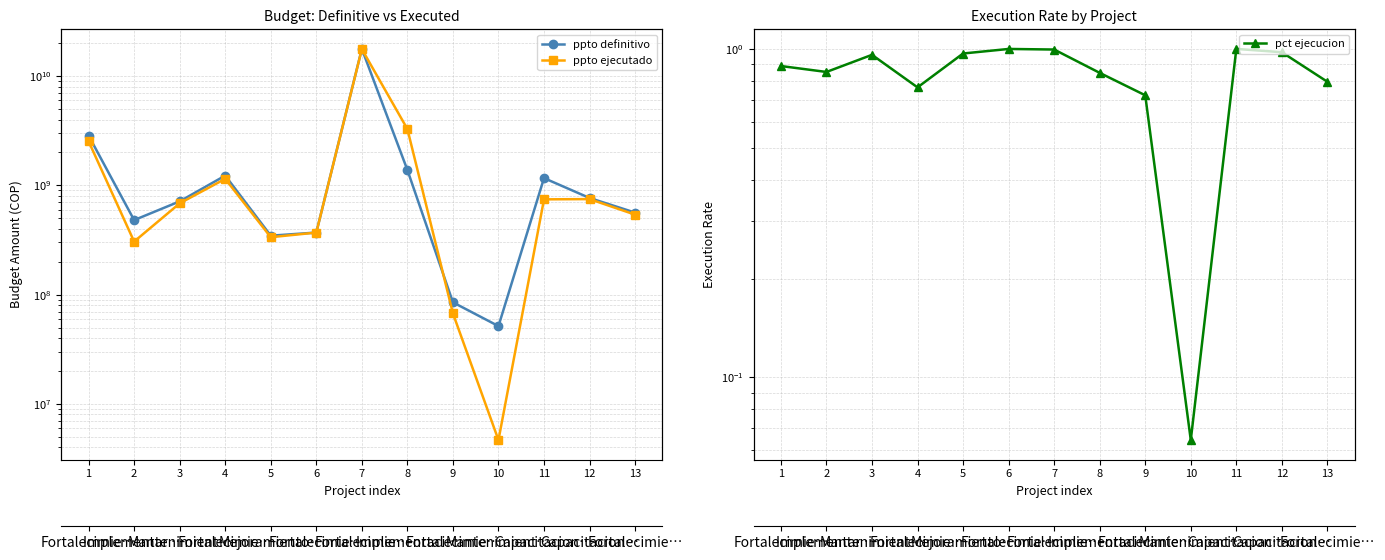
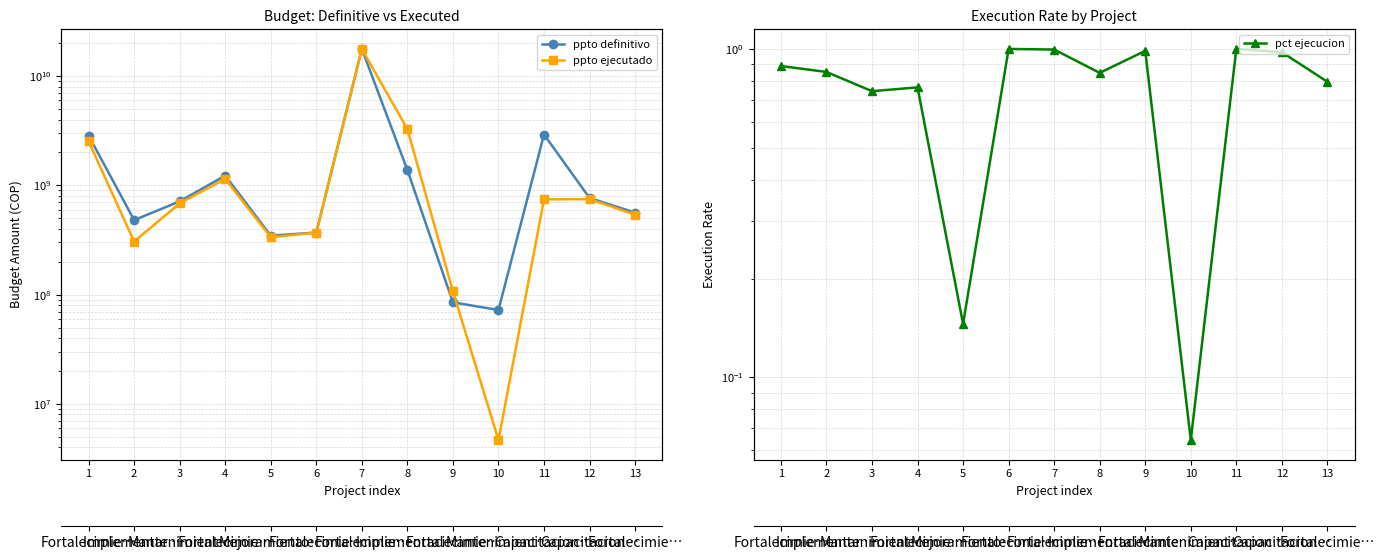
Budget: Definitive vs Executed, ppto ejecutado, 9: 70000000 -> 110000000
Budget: Definitive vs Executed, ppto definitivo, 10: 50000000 -> 70000000
Budget: Definitive vs Executed, ppto definitivo, 11: 1200000000 -> 2900000000
Execution Rate by Project, 3: 0.96 -> 0.74
Execution Rate by Project, 5: 0.97 -> 0.15
Execution Rate by Project, 9: 0.72 -> 0.99
